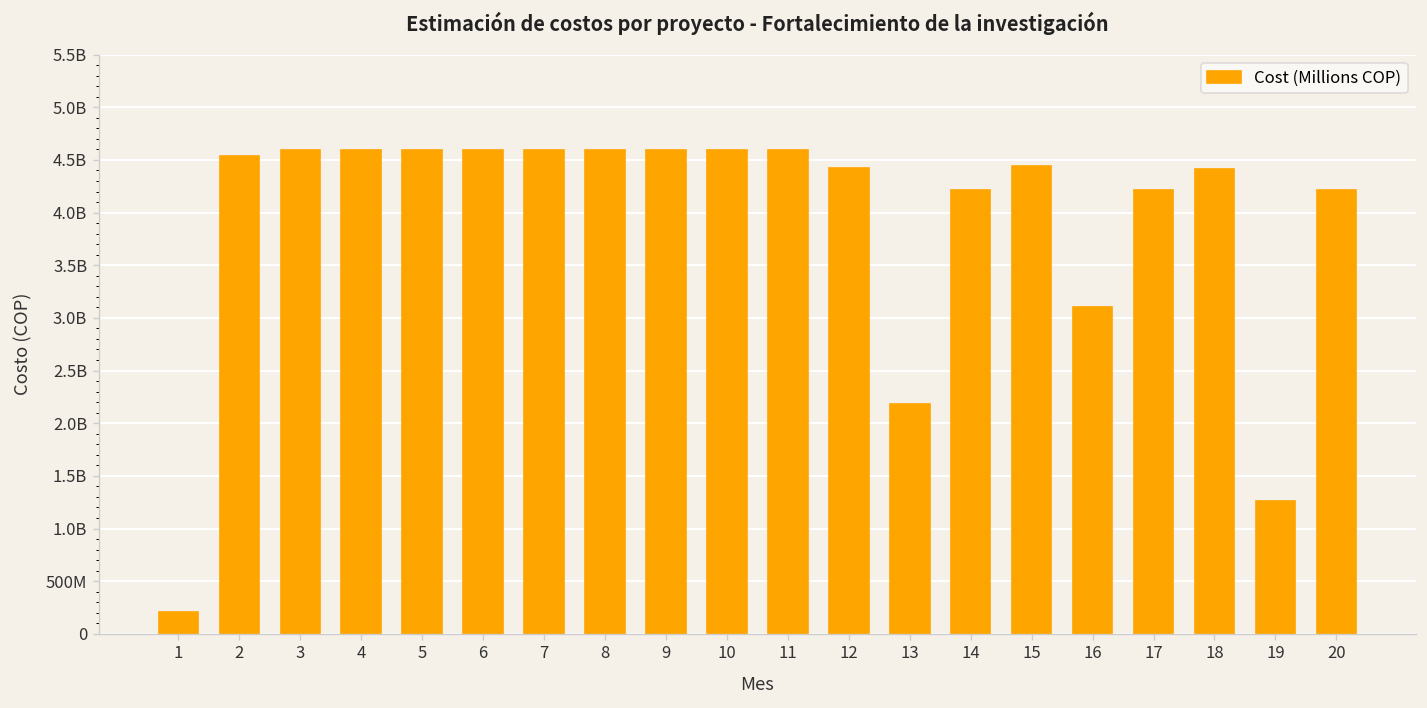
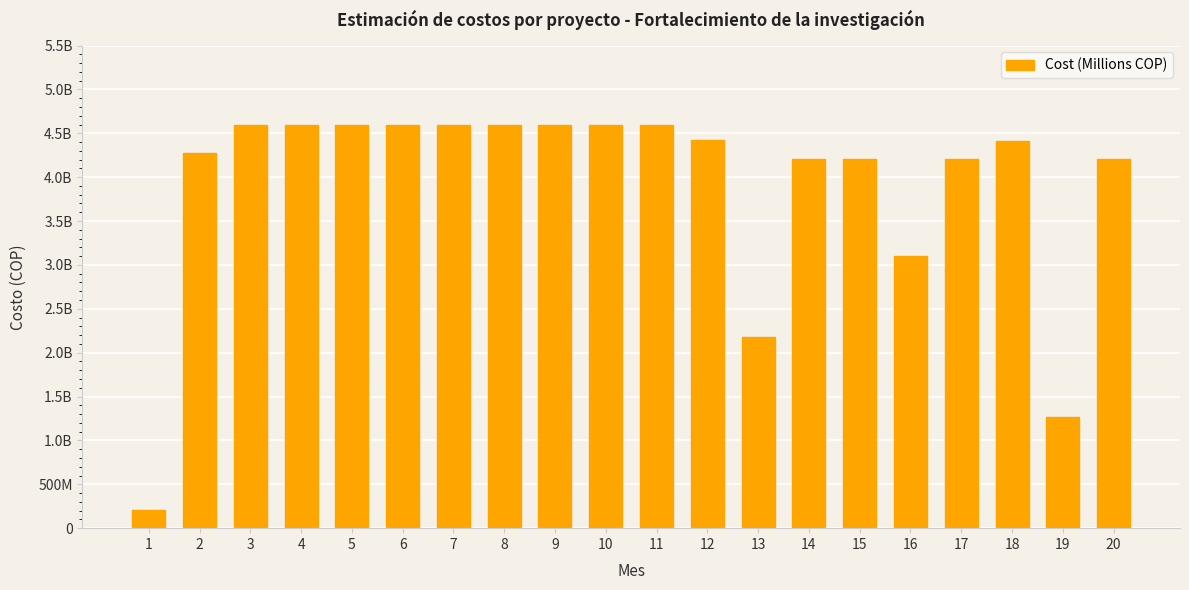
2: 4500000000 -> 4300000000
15: 4400000000 -> 4200000000
